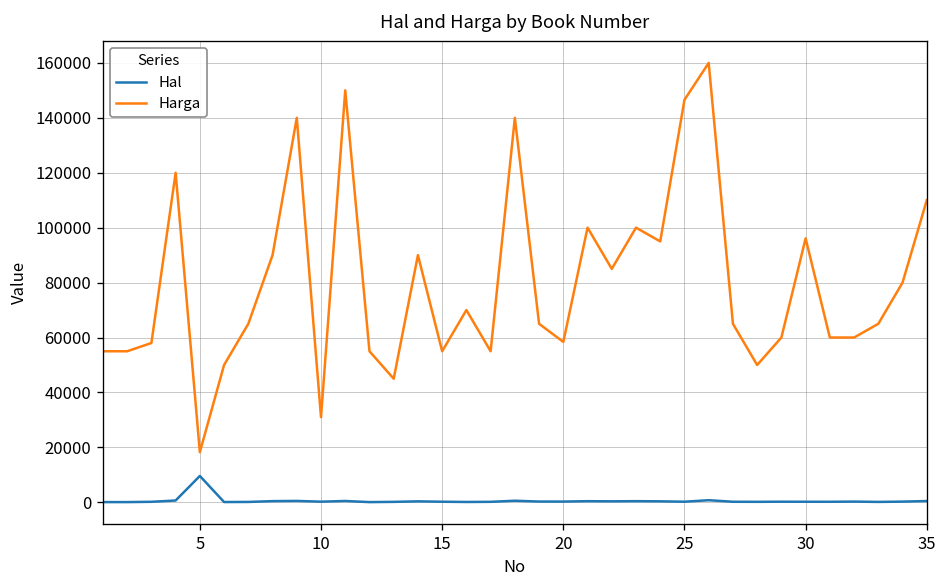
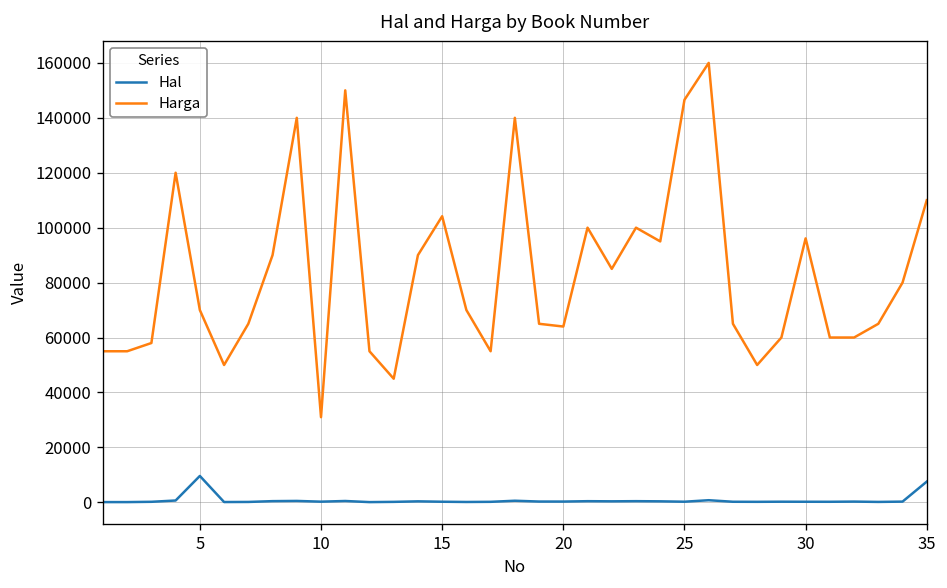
Harga, 5: 18000 -> 70000
Harga, 15: 55000 -> 104000
Harga, 20: 58000 -> 64000
Hal, 35: 0 -> 8000
